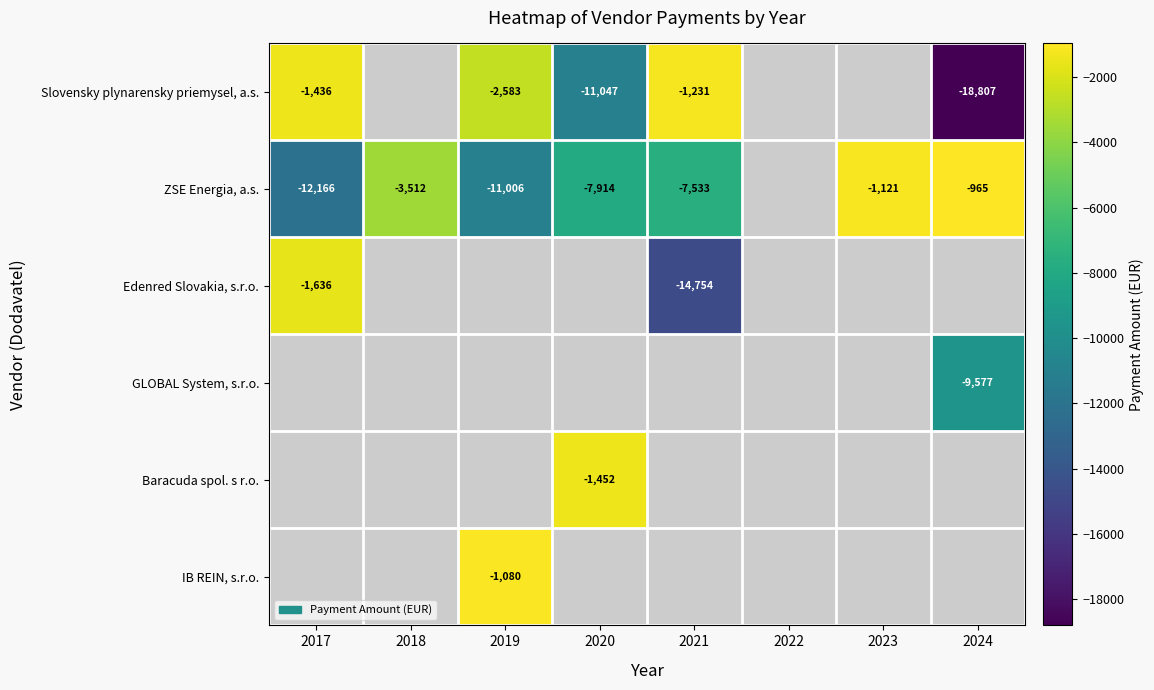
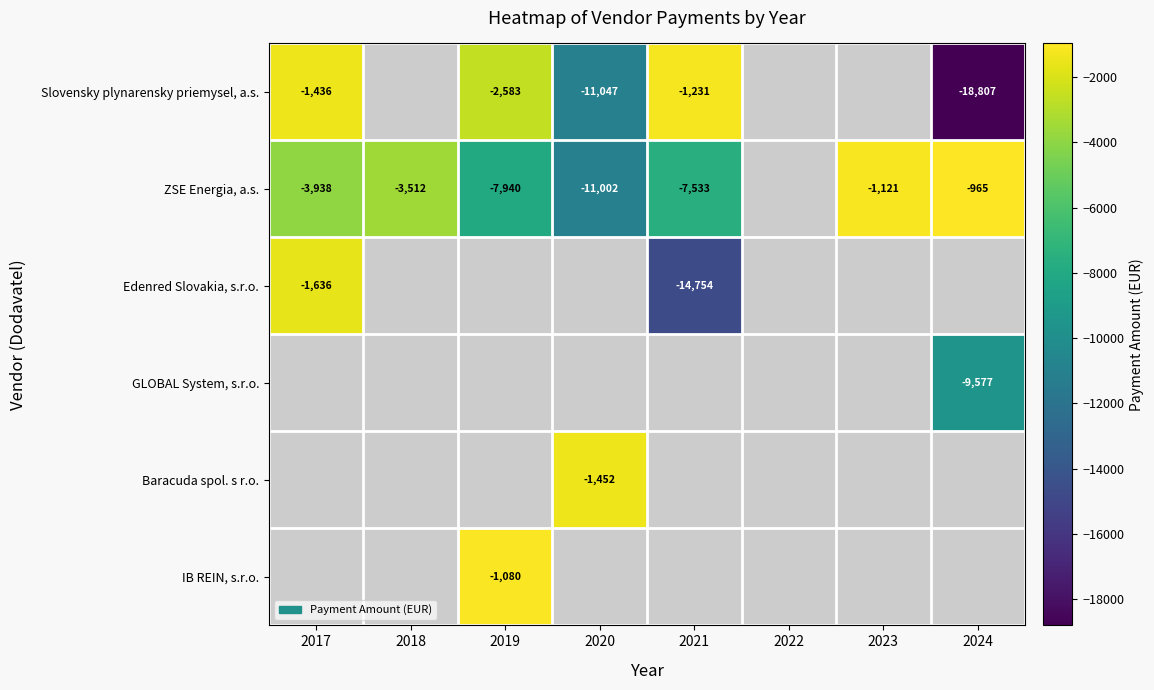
ZSE Energia, a.s., 2017: -12,166 -> -3,938
ZSE Energia, a.s., 2019: -11,006 -> -7,940
ZSE Energia, a.s., 2020: -7,914 -> -11,002
